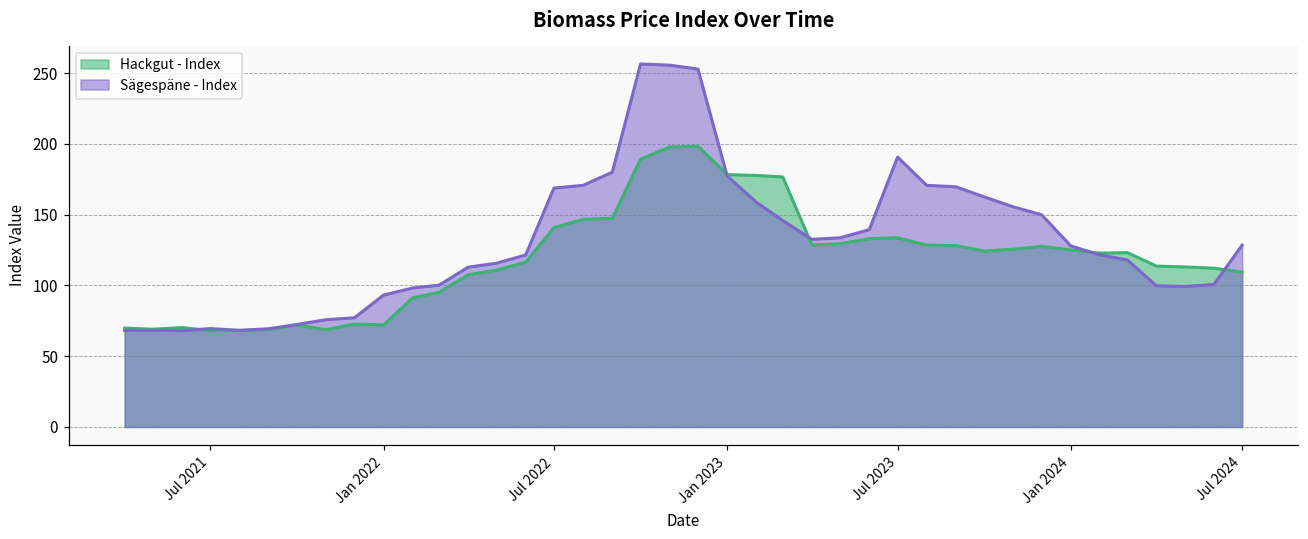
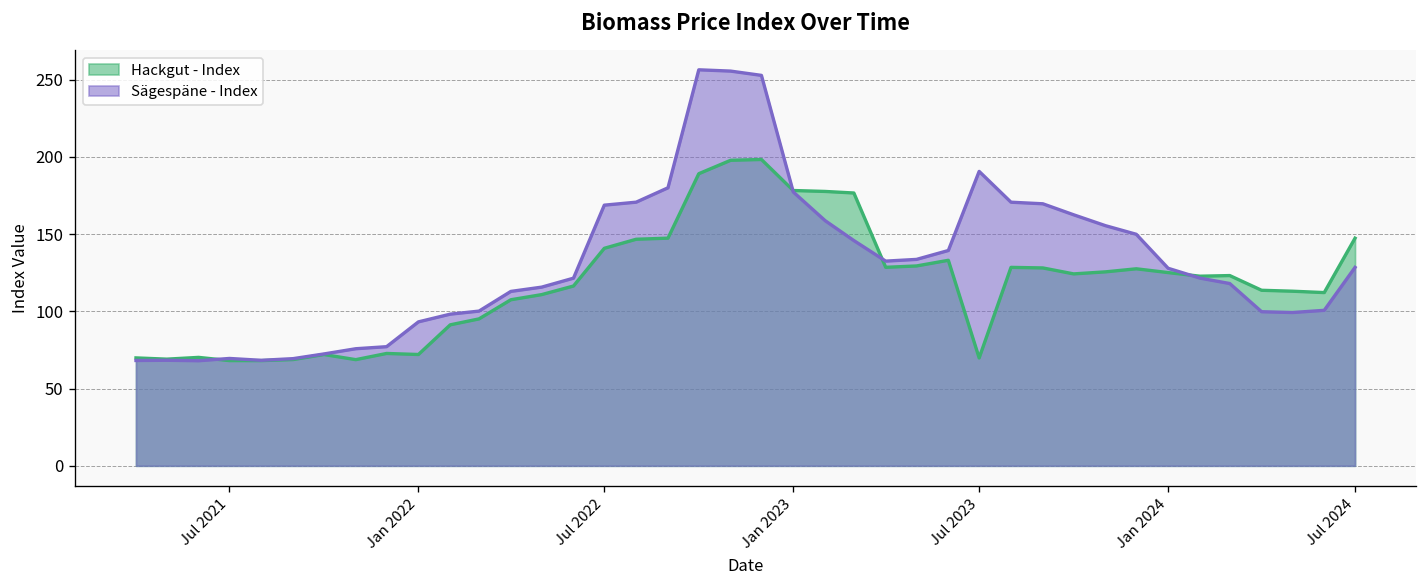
Hackgut - Index, Jul 2023: 134 -> 70
Hackgut - Index, Jul 2024: 109 -> 147
